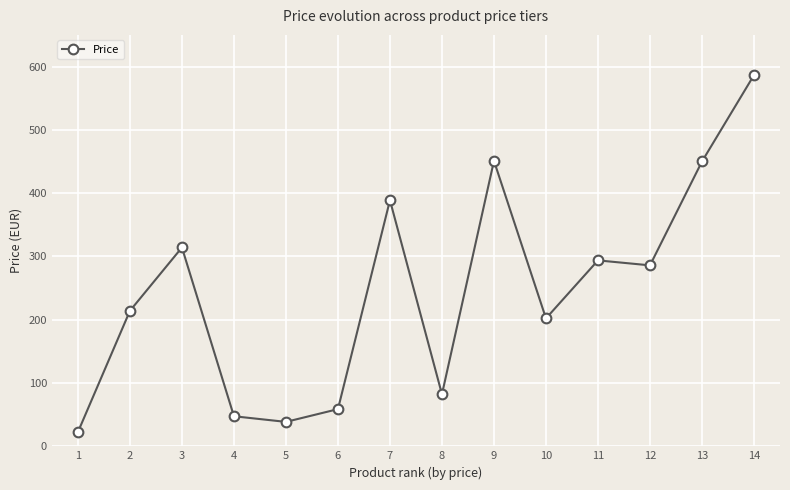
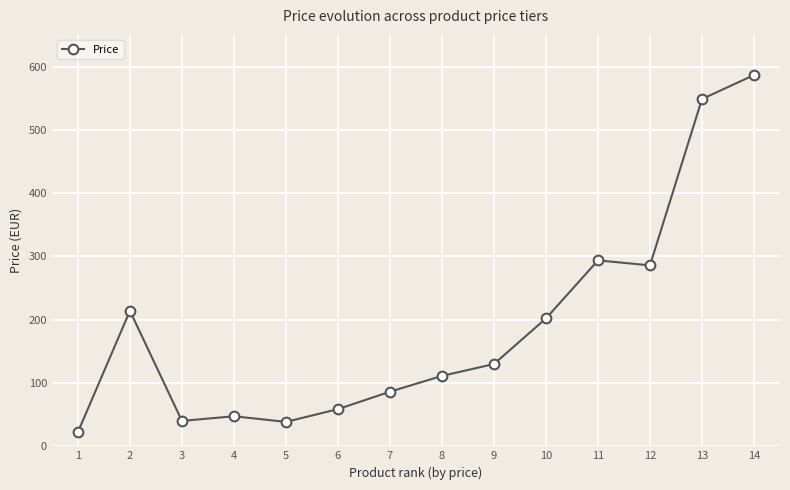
3: 310 -> 40
7: 390 -> 90
8: 80 -> 110
9: 450 -> 130
13: 450 -> 550
